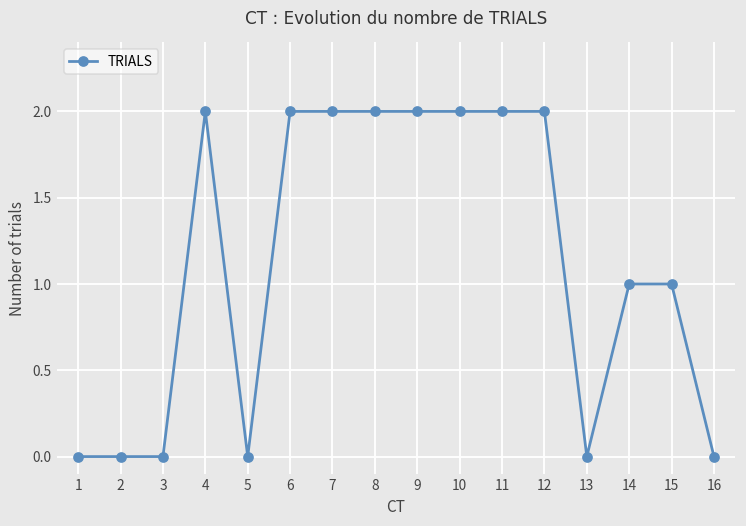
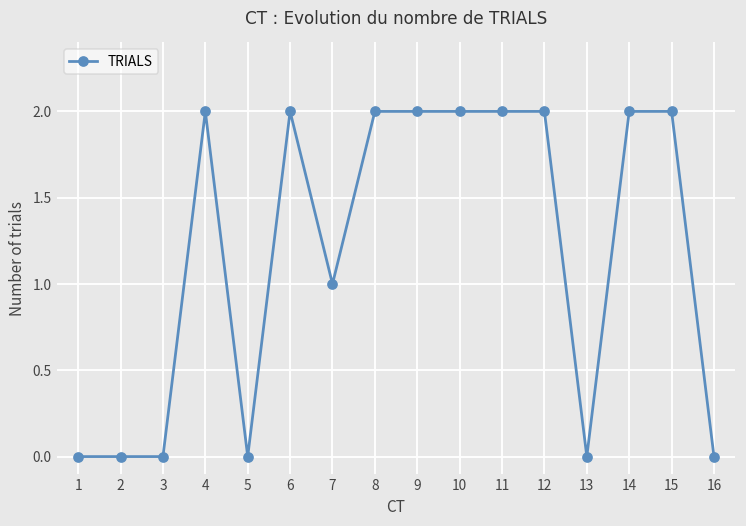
7: 2 -> 1
14: 1 -> 2
15: 1 -> 2
